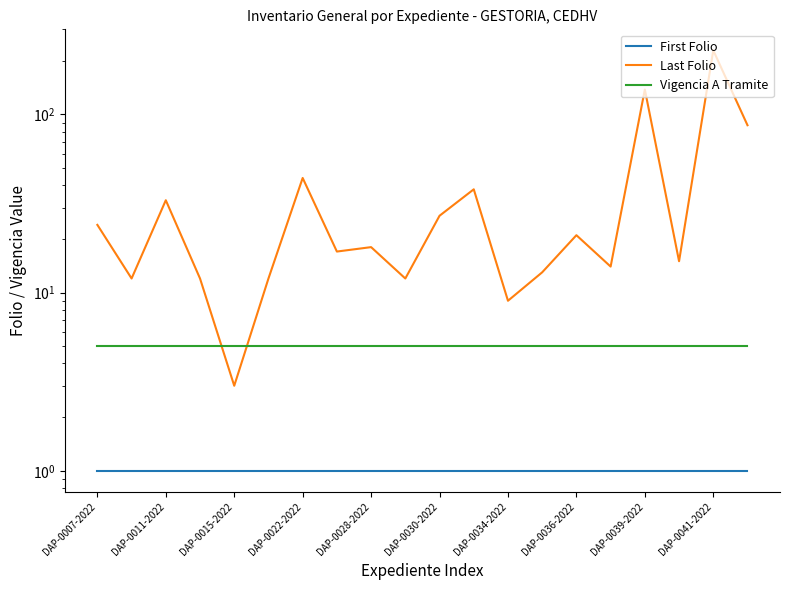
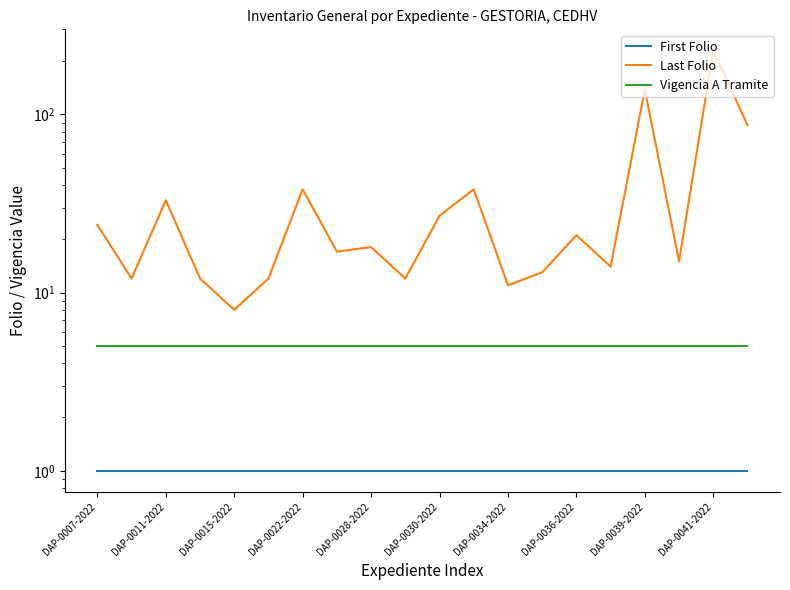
Last Folio, DAP-0015-2022: 3 -> 8
Last Folio, DAP-0022-2022: 44 -> 38
Last Folio, DAP-0034-2022: 9 -> 11
